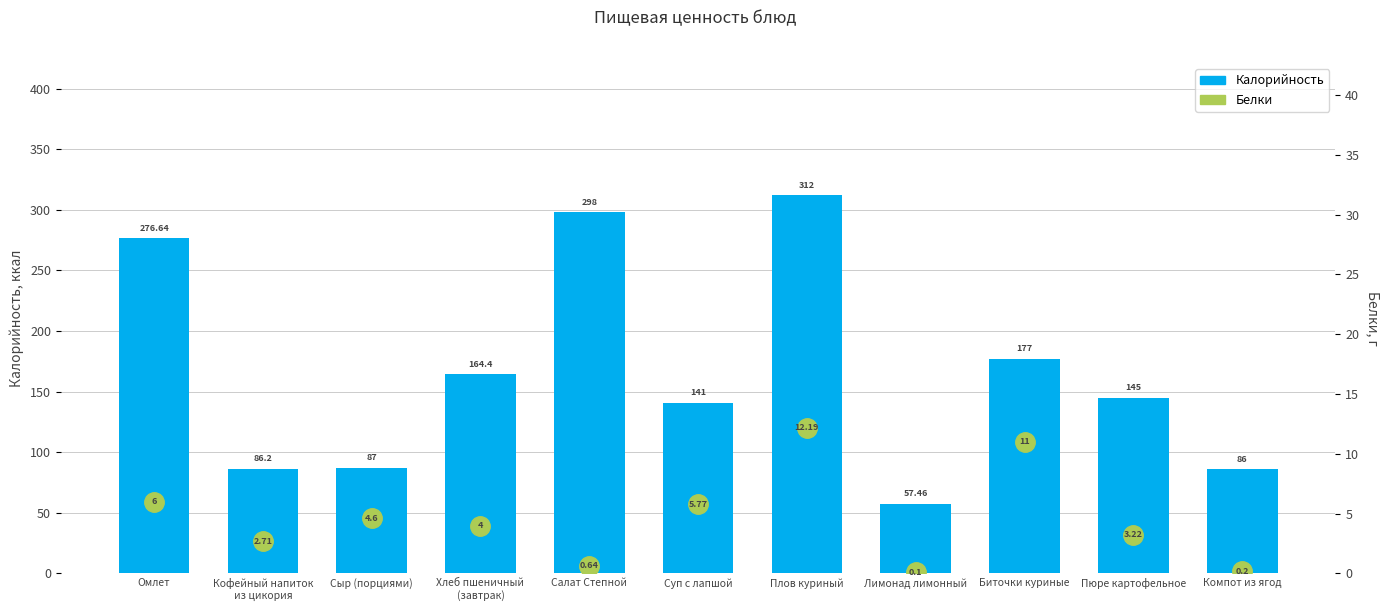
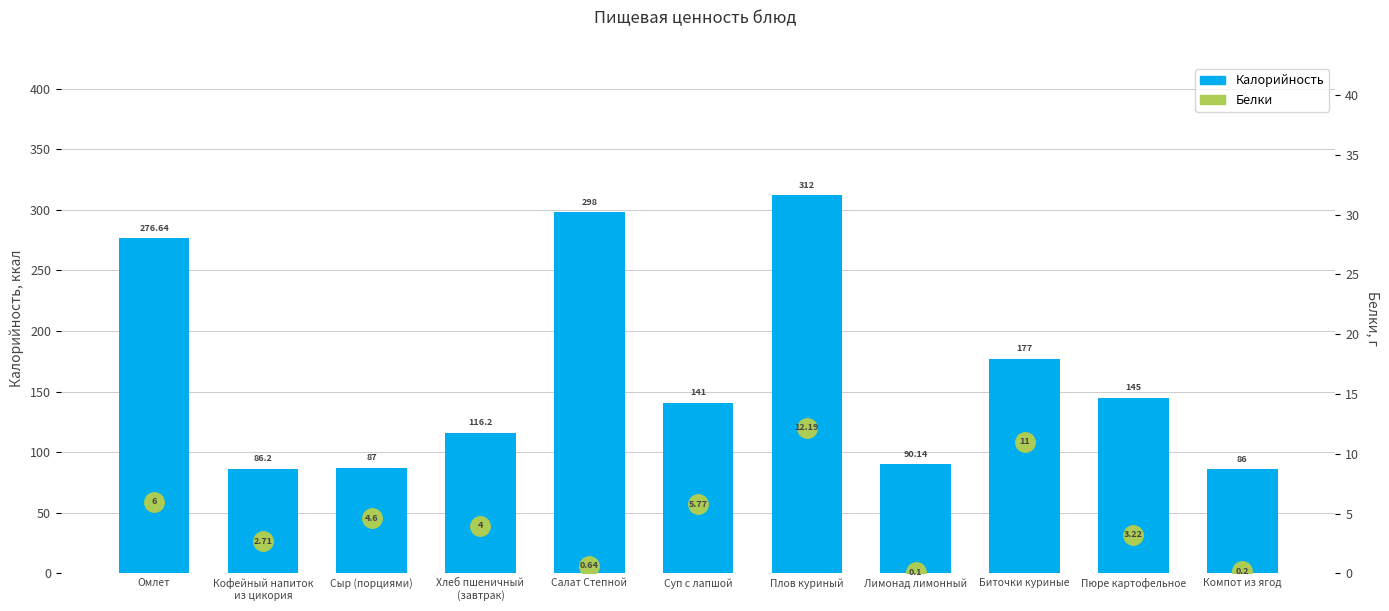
Калорийность, Хлеб пшеничный (завтрак): 164.4 -> 116.2
Калорийность, Лимонад лимонный: 57.46 -> 90.14
